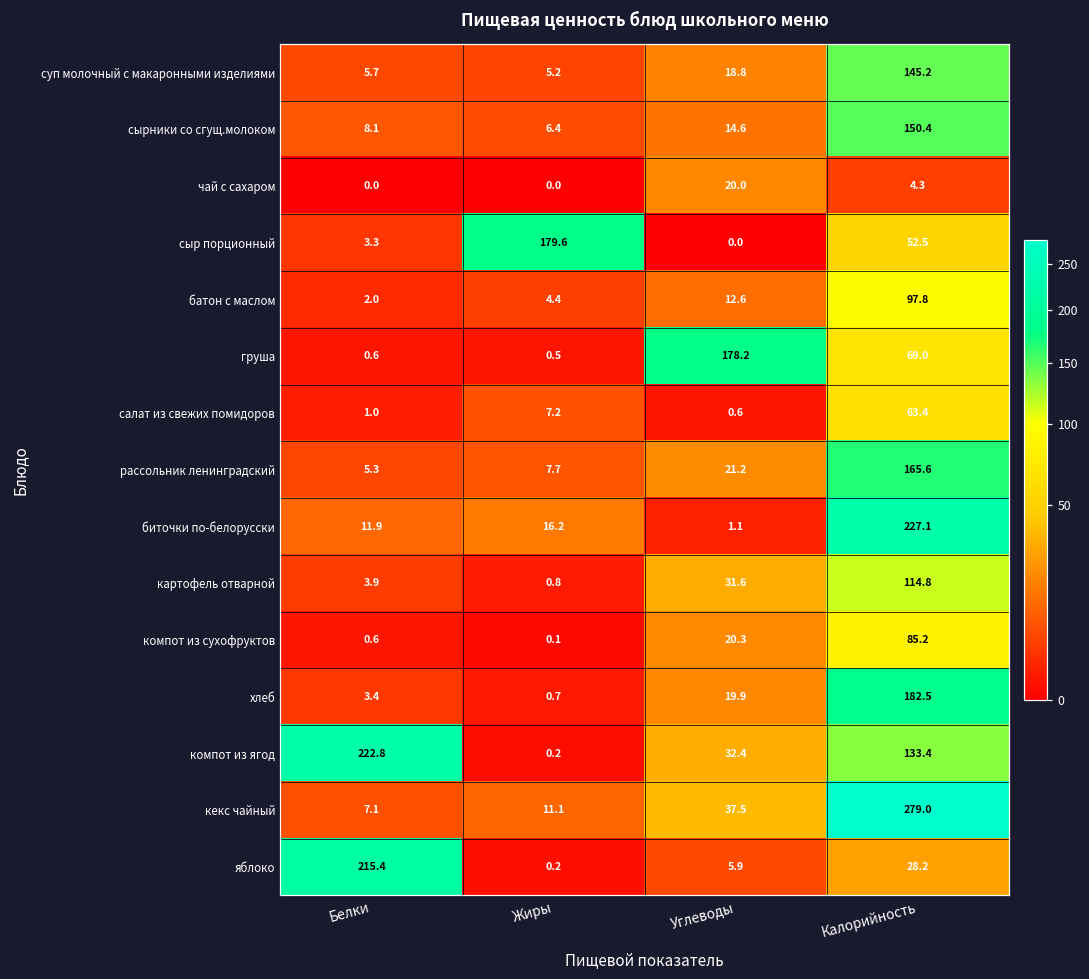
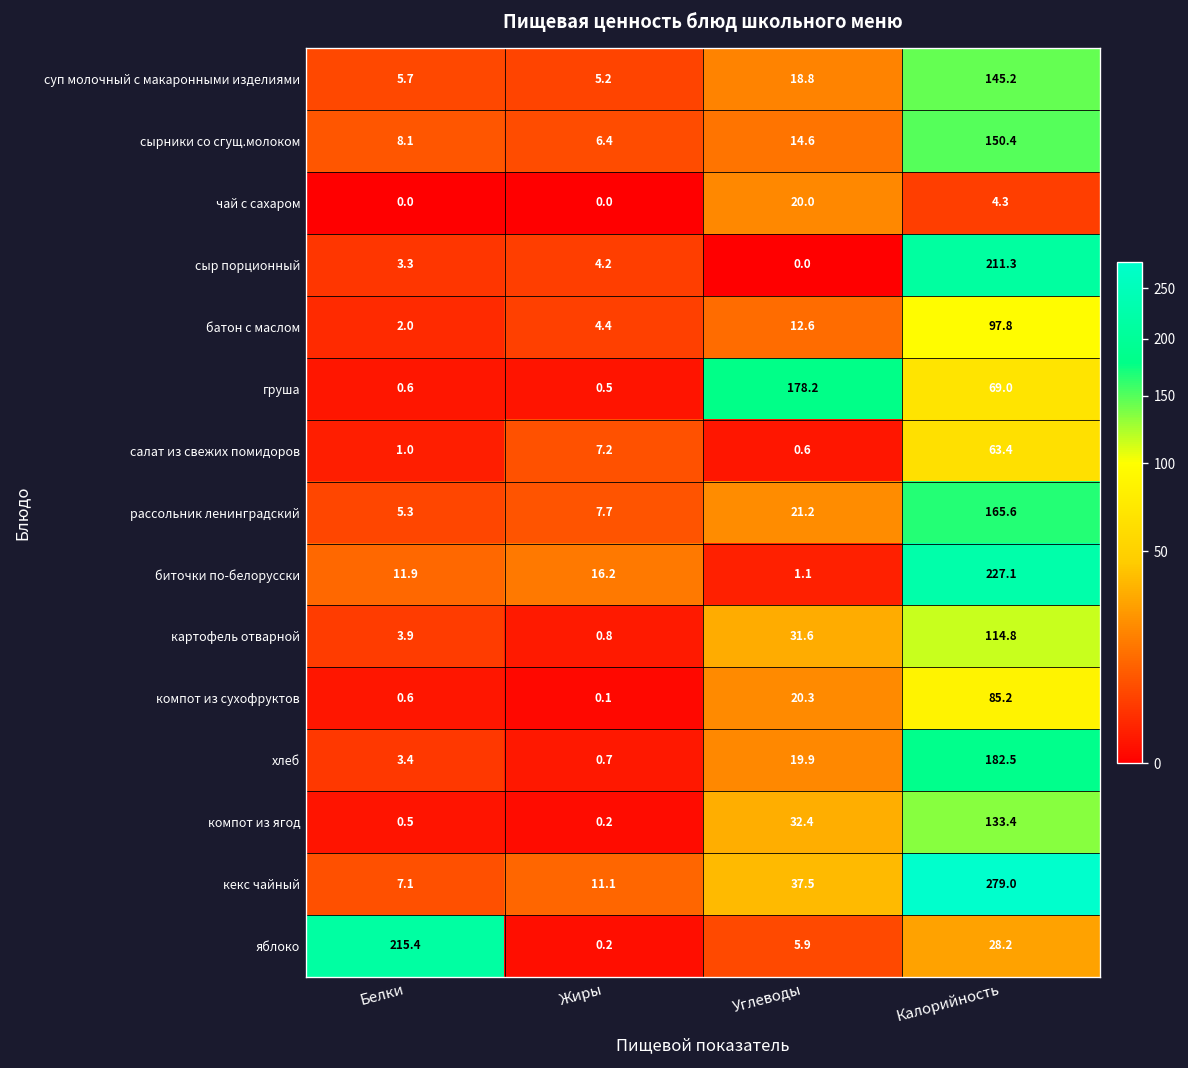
сыр порционный, Жиры: 179.6 -> 4.2
сыр порционный, Калорийность: 52.5 -> 211.3
компот из ягод, Белки: 222.8 -> 0.5
